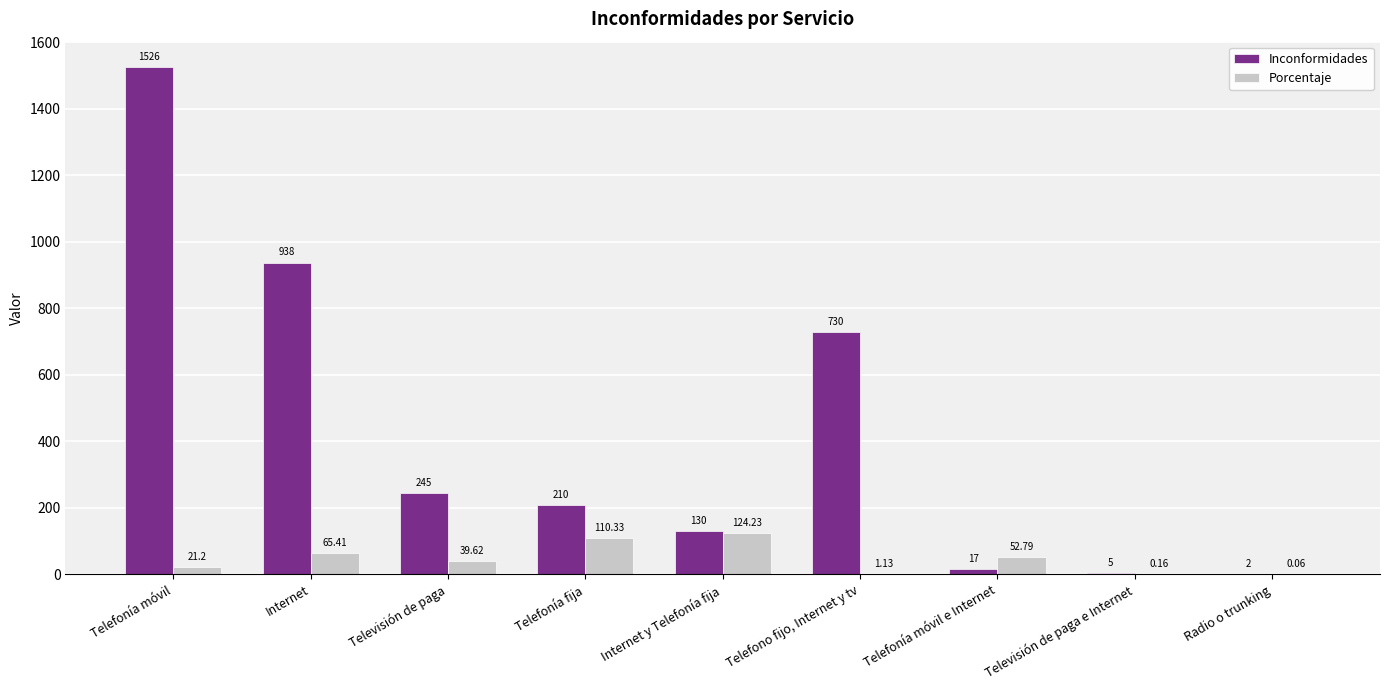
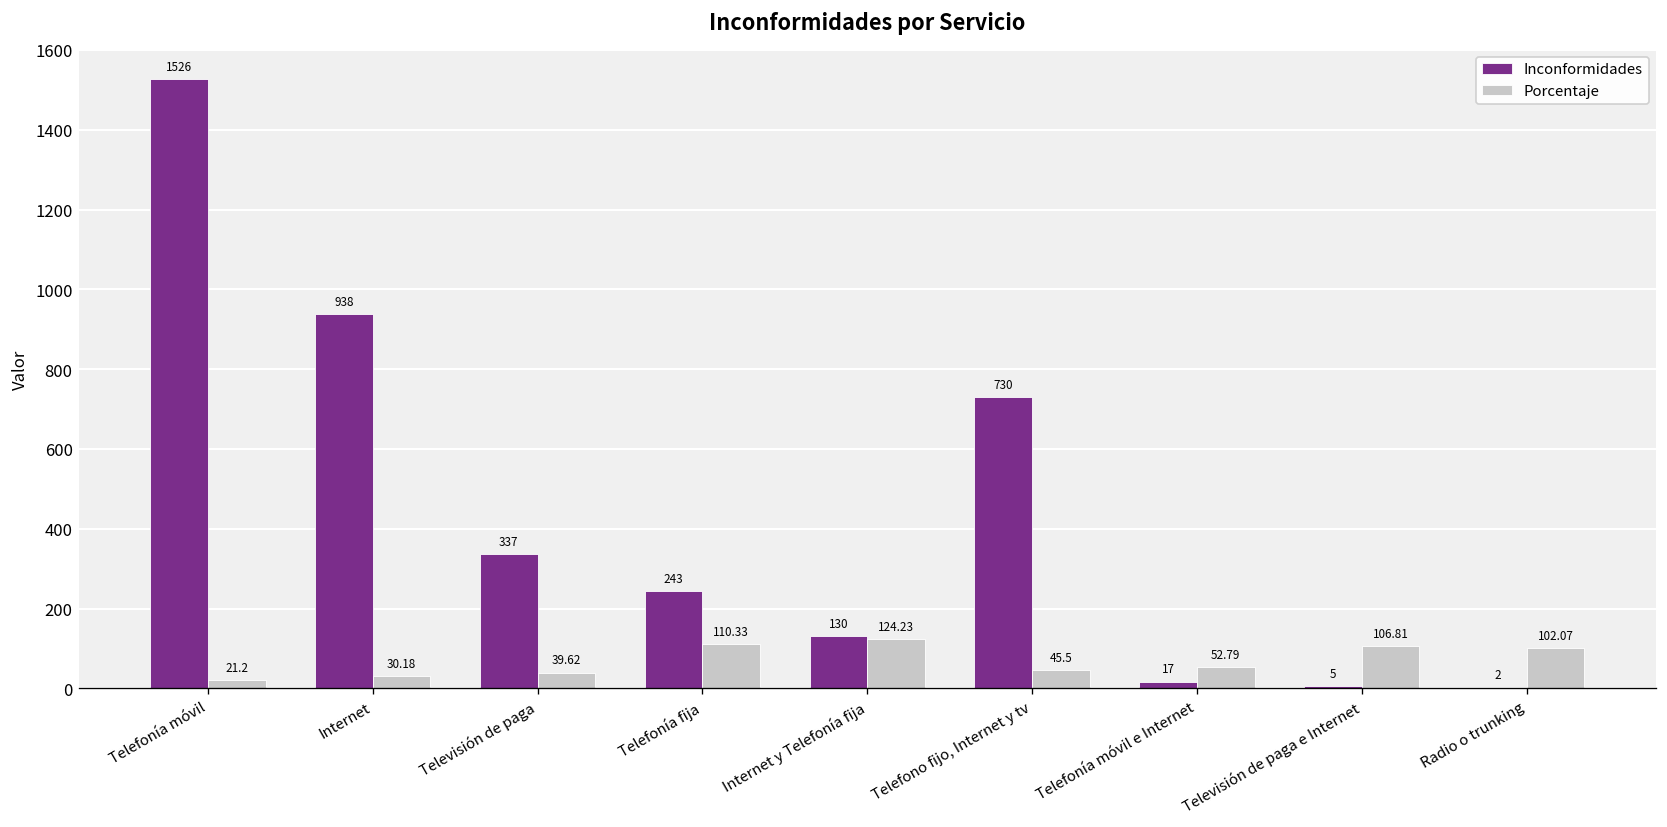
Porcentaje, Internet: 65.41 -> 30.18
Inconformidades, Televisión de paga: 245 -> 337
Inconformidades, Telefonía fija: 210 -> 243
Porcentaje, Telefono fijo, Internet y tv: 1.13 -> 45.5
Porcentaje, Televisión de paga e Internet: 0.16 -> 106.81
Porcentaje, Radio o trunking: 0.06 -> 102.07
